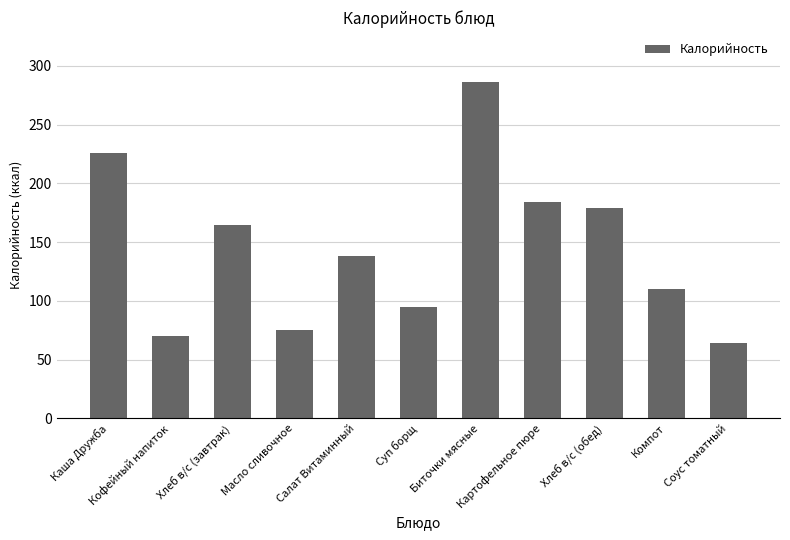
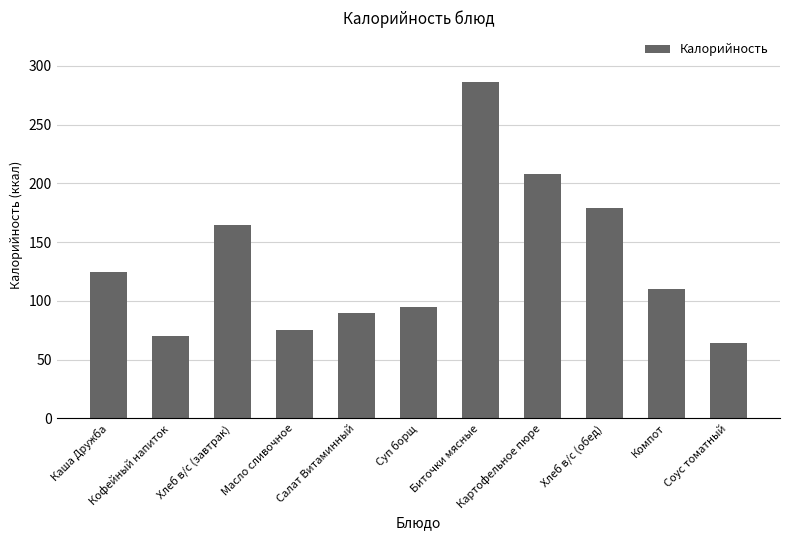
Каша Дружба: 226 -> 125
Салат Витаминный: 138 -> 90
Картофельное пюре: 184 -> 208
